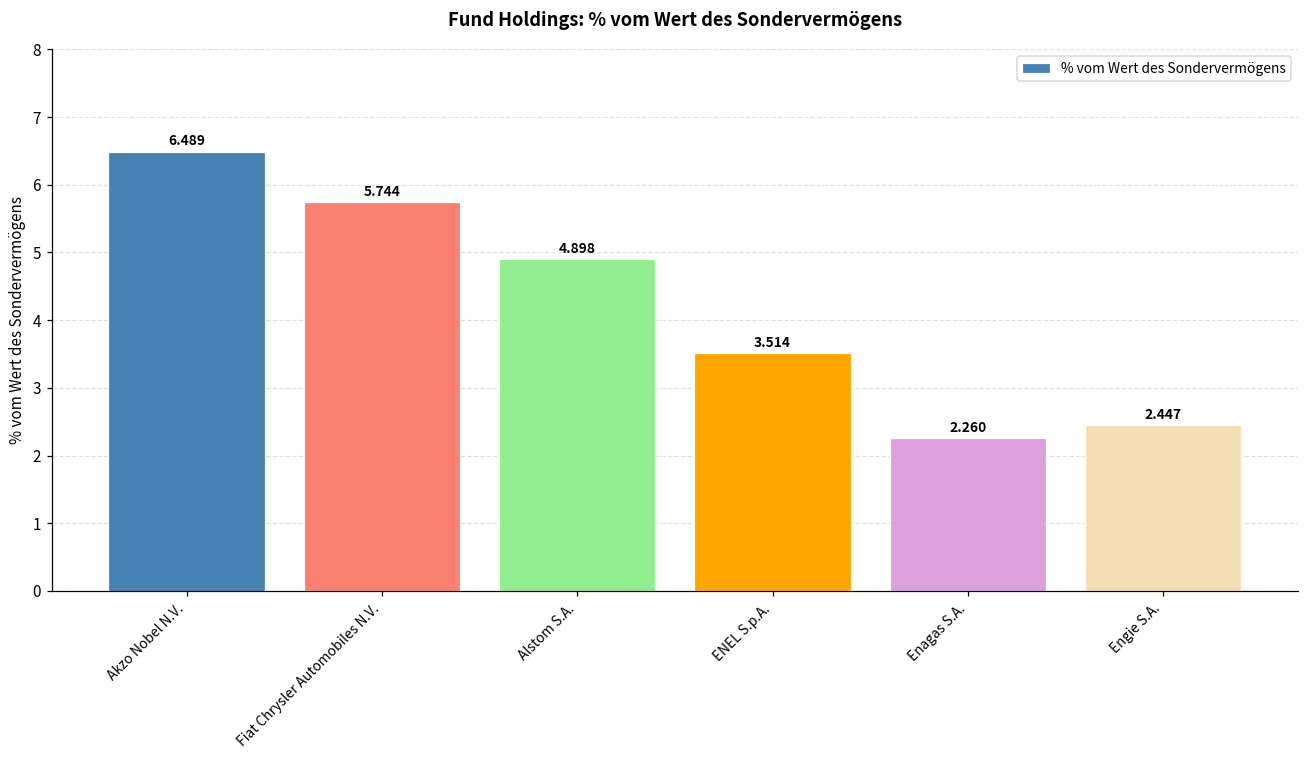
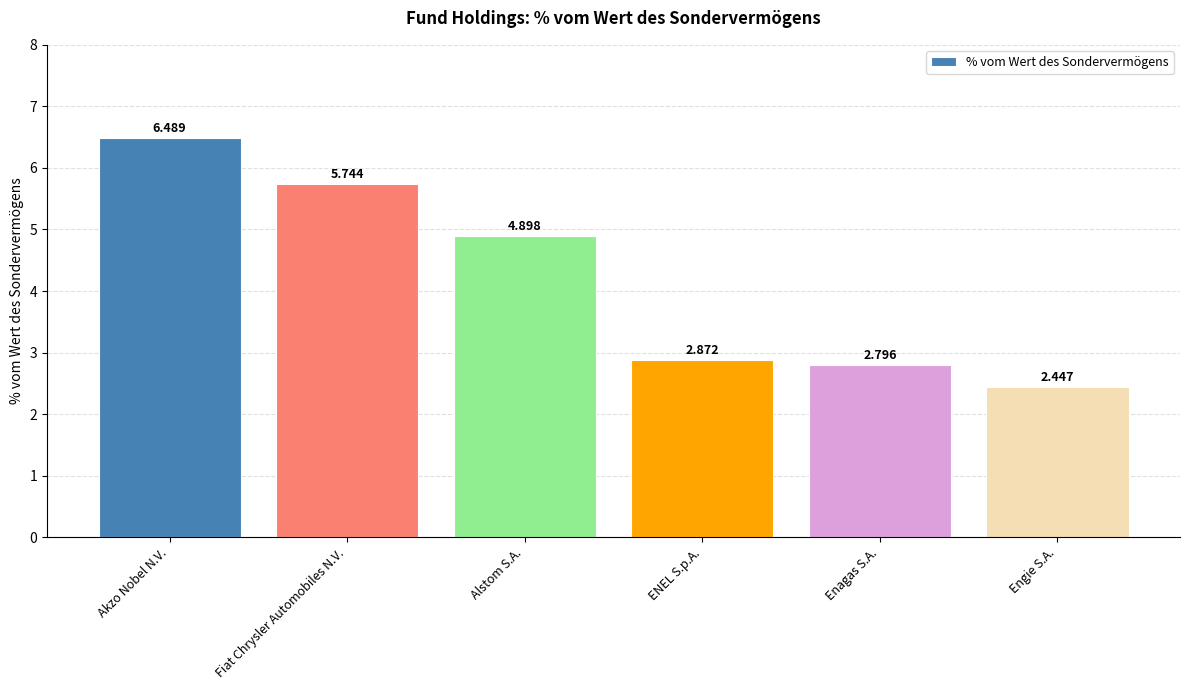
ENEL S.p.A.: 3.514 -> 2.872
Enagas S.A.: 2.260 -> 2.796
